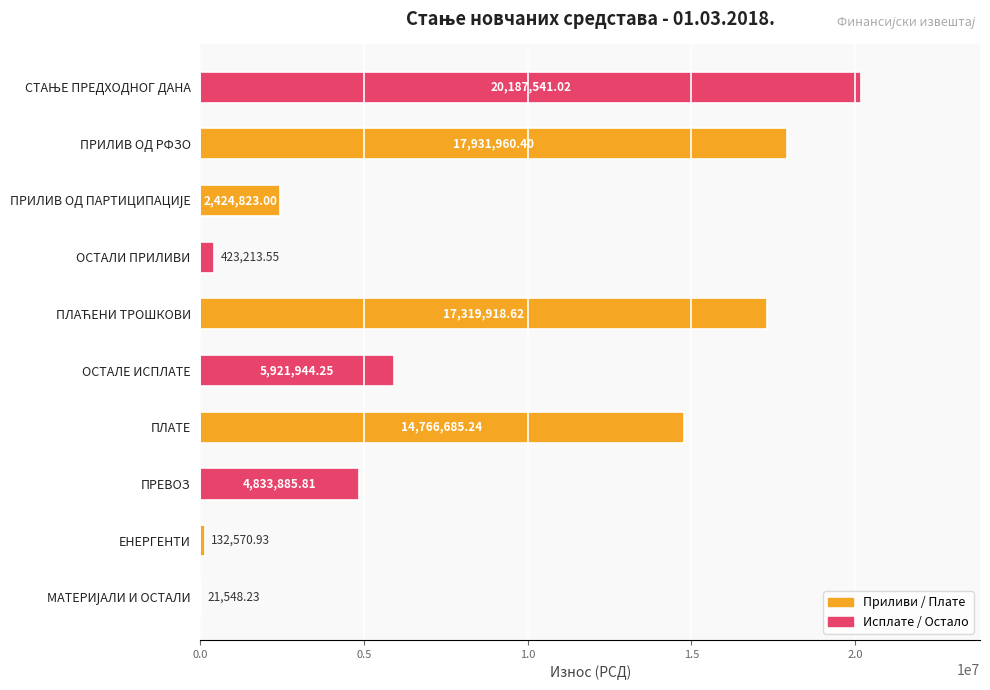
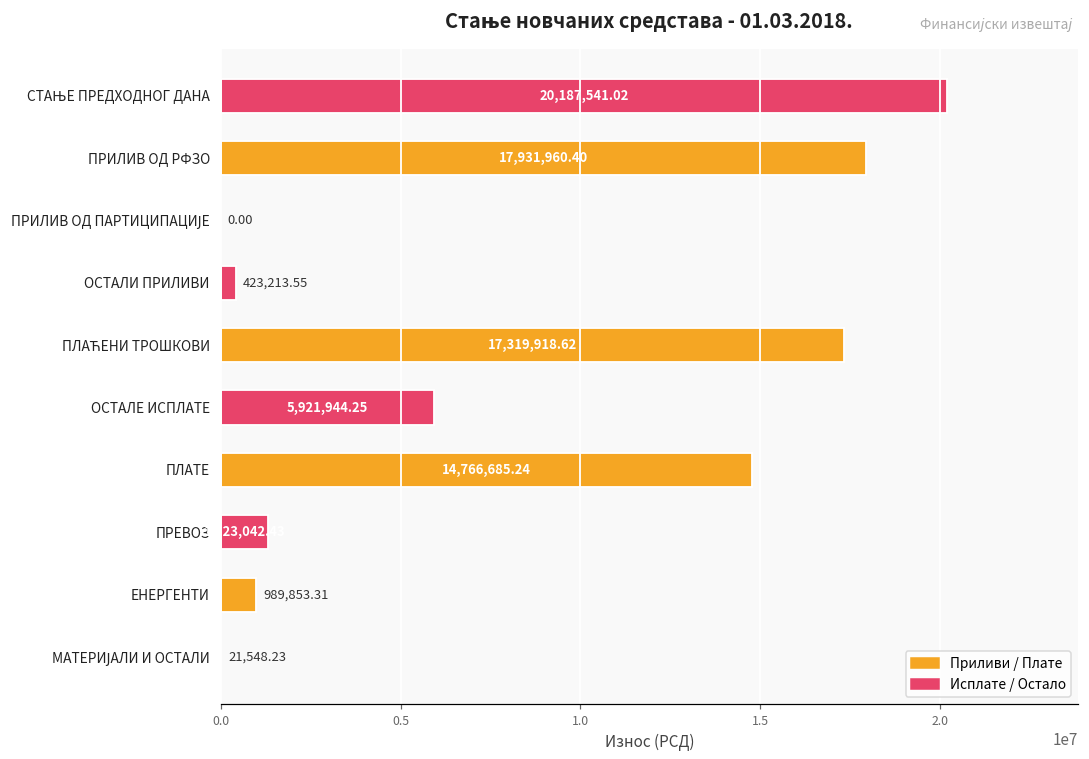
ПРИЛИВ ОД ПАРТИЦИПАЦИЈЕ: 2,424,823.00 -> 0.00
ПРЕВОЗ: 4,833,885.81 -> 1,323,042.43
ЕНЕРГЕНТИ: 132,570.93 -> 989,853.31
